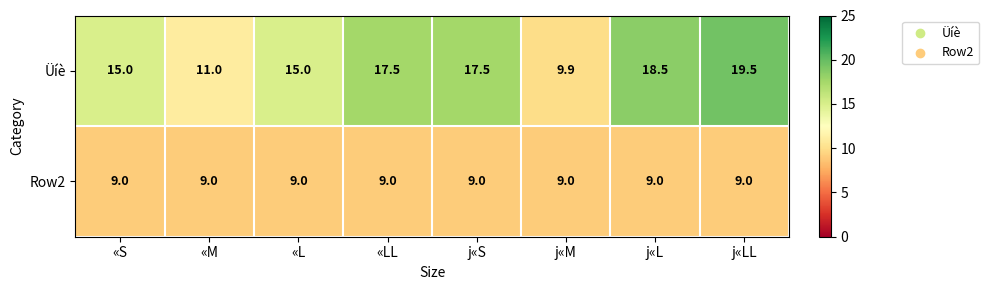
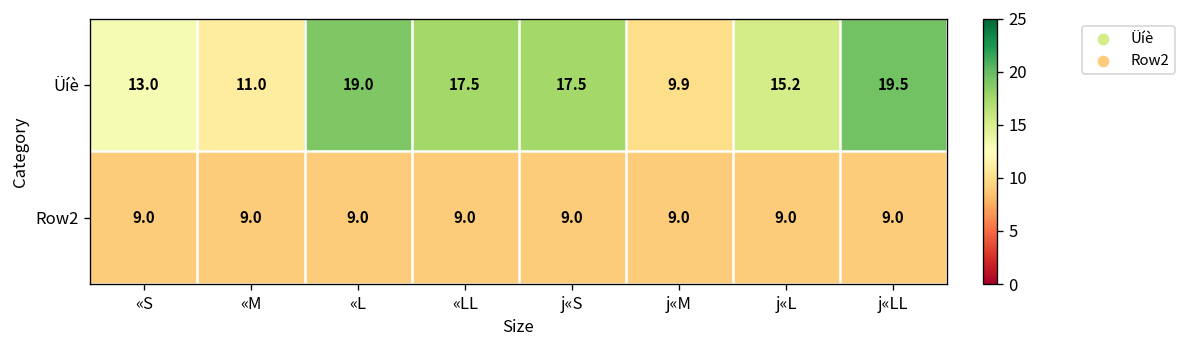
Üíè, «S: 15.0 -> 13.0
Üíè, «L: 15.0 -> 19.0
Üíè, j«L: 18.5 -> 15.2
